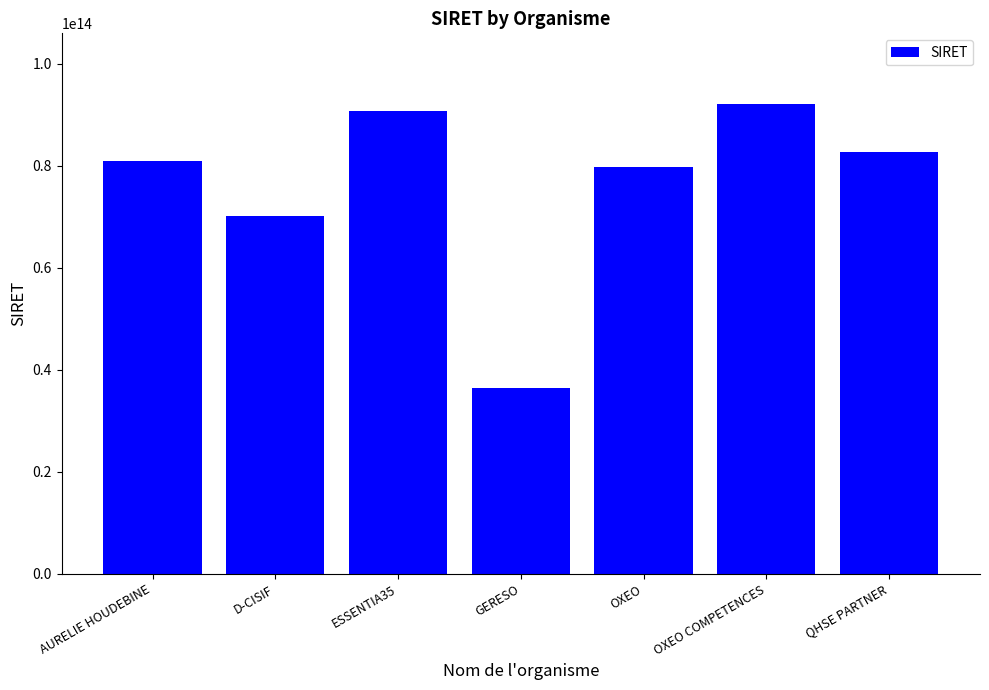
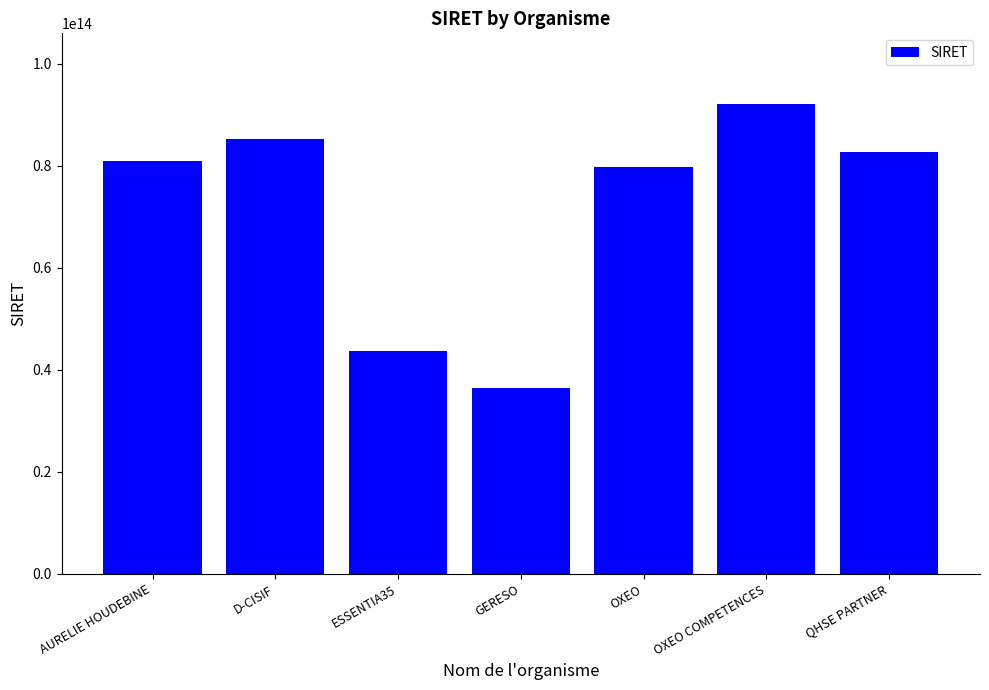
D-CISIF: 70000000000000 -> 85000000000000
ESSENTIA35: 91000000000000 -> 44000000000000
